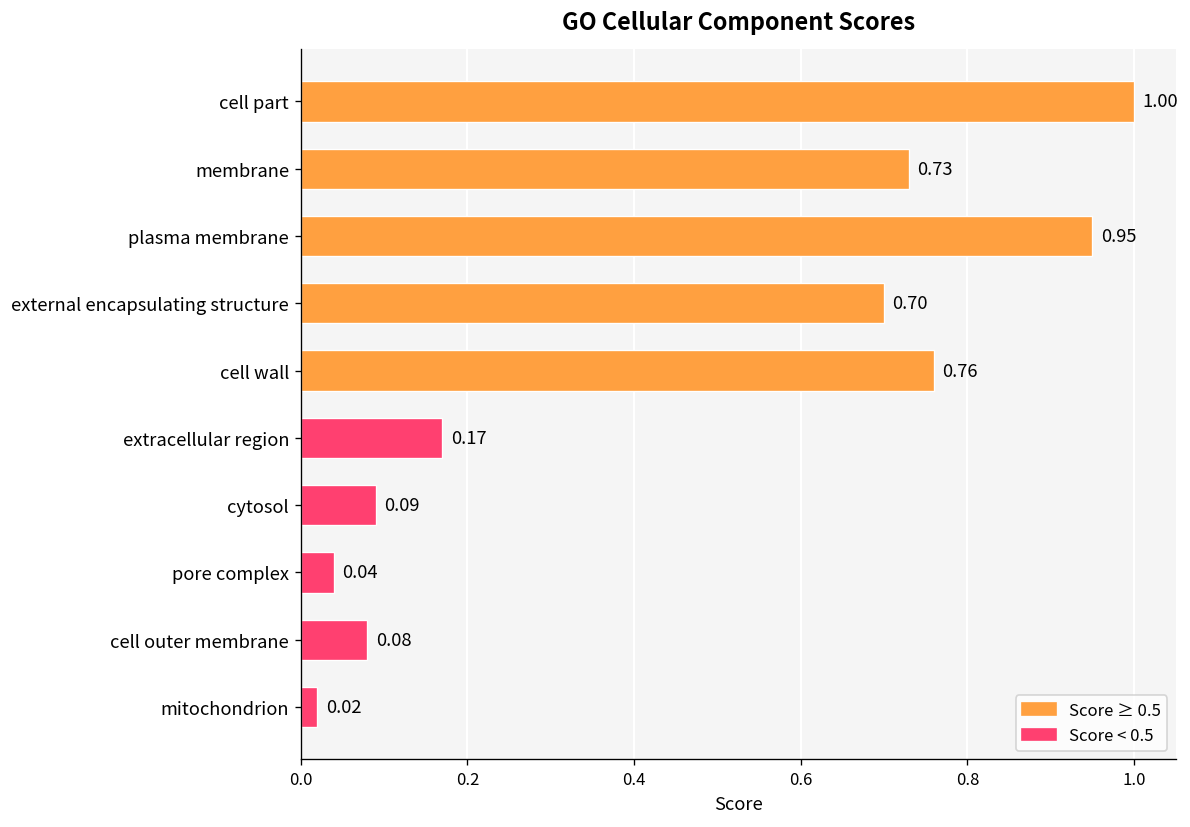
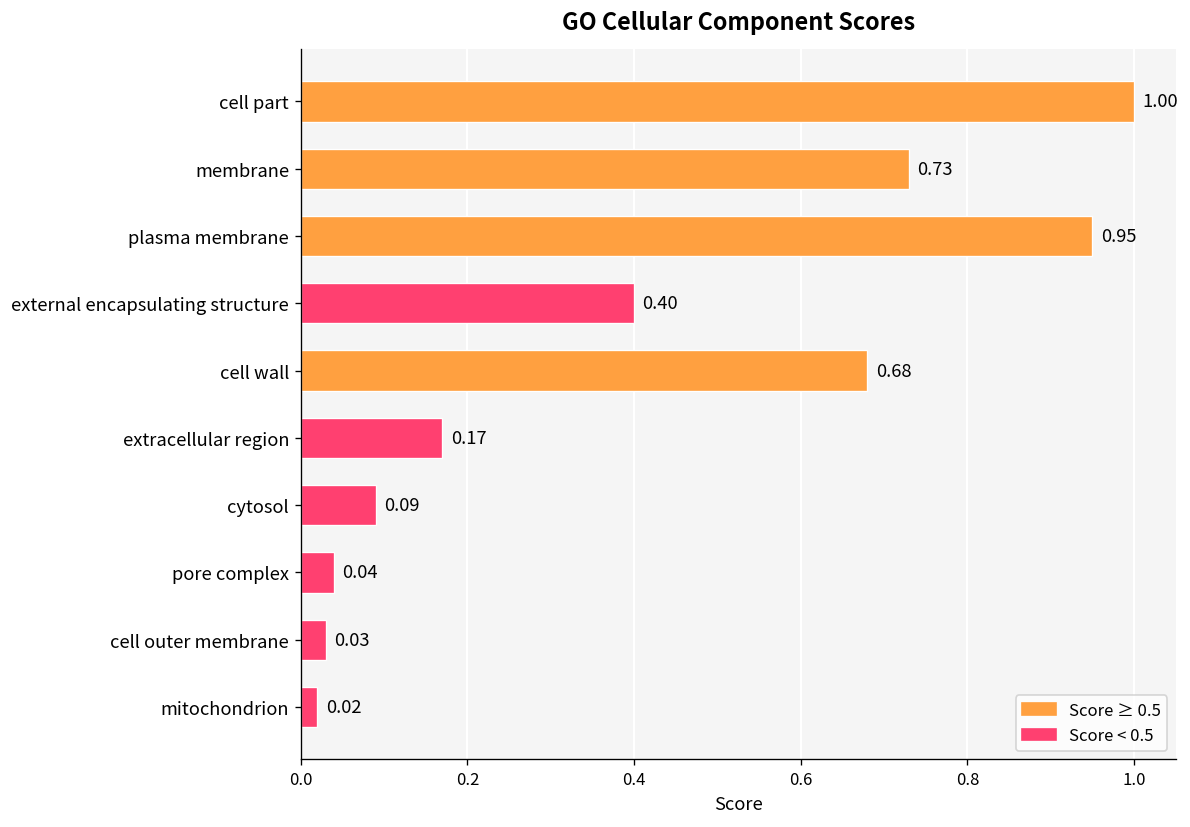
external encapsulating structure: 0.70 -> 0.40
cell wall: 0.76 -> 0.68
cell outer membrane: 0.08 -> 0.03
